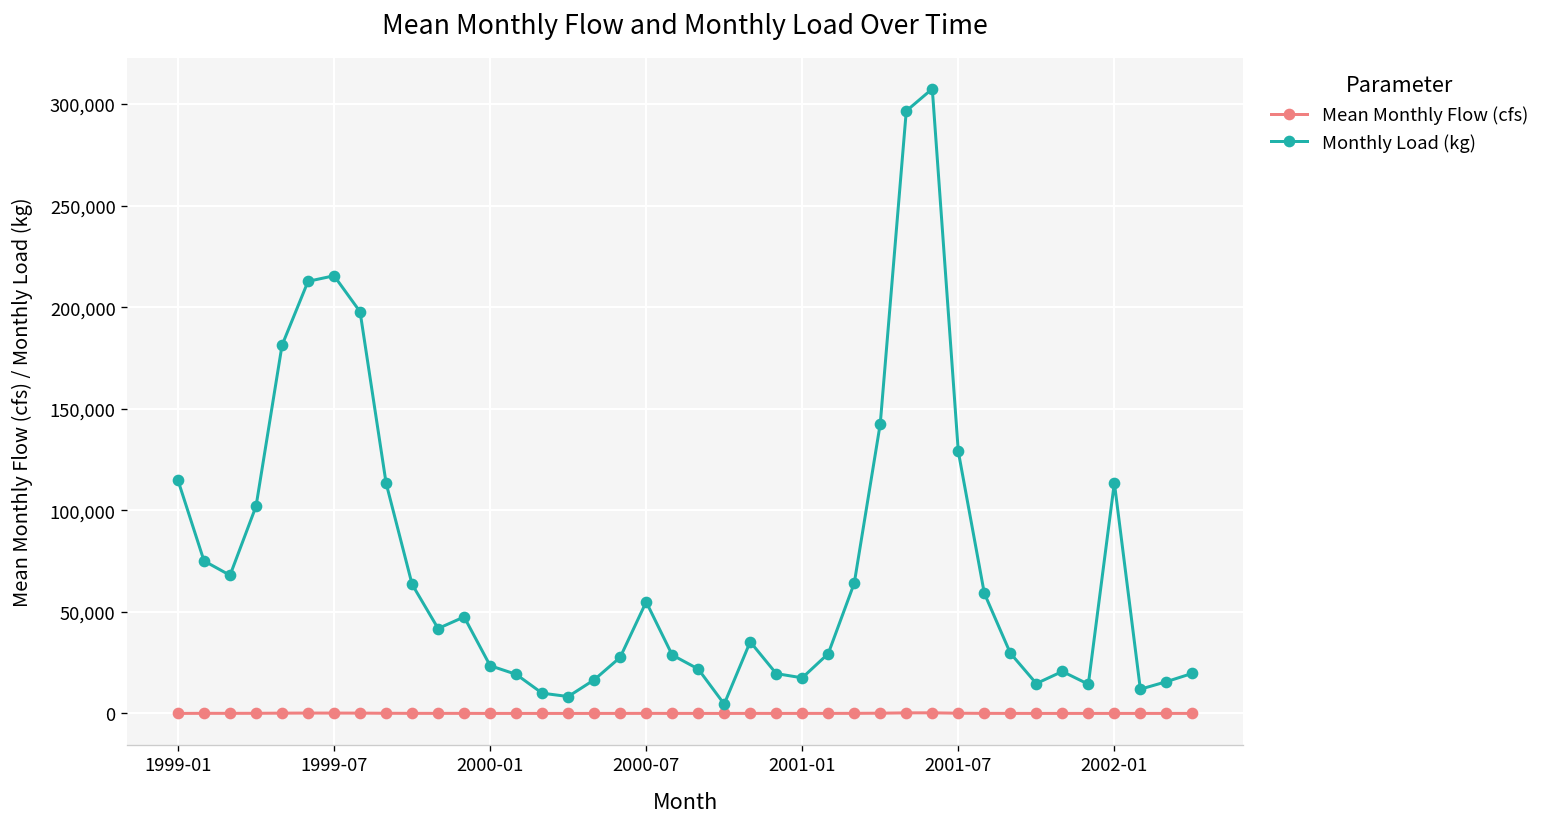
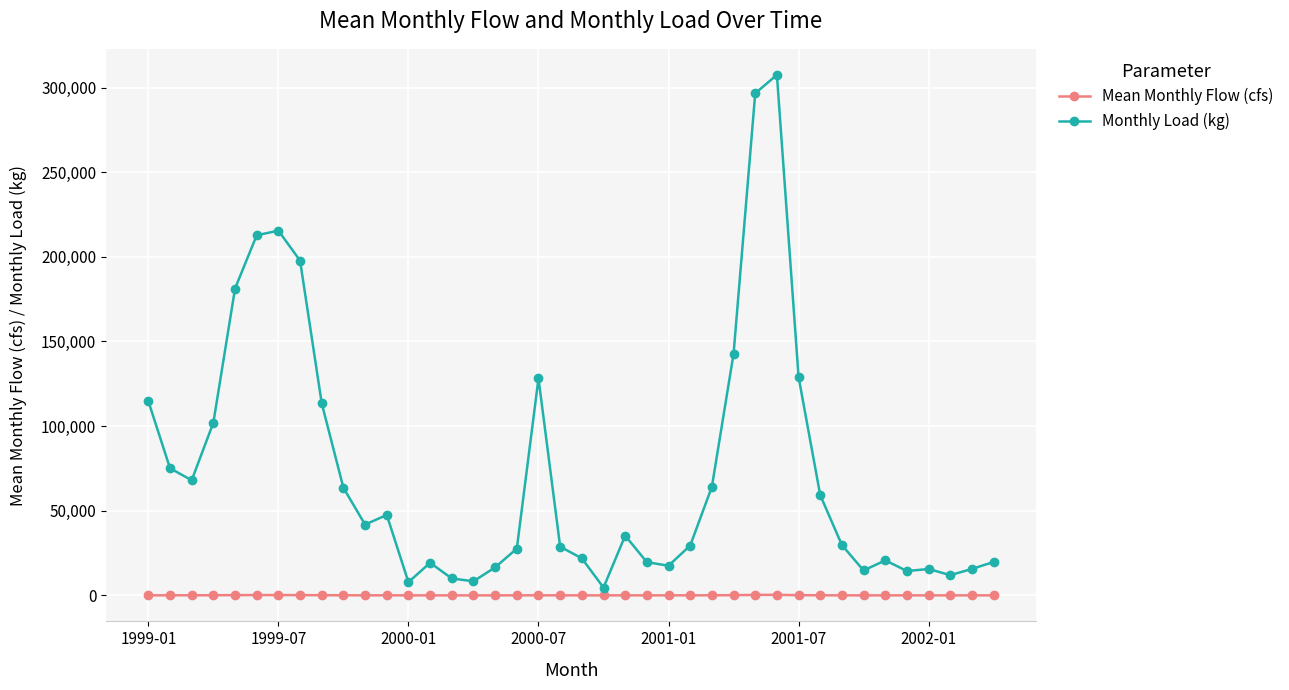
Monthly Load (kg), 2000-01: 24,000 -> 8,000
Monthly Load (kg), 2000-07: 55,000 -> 128,000
Monthly Load (kg), 2002-01: 114,000 -> 16,000
